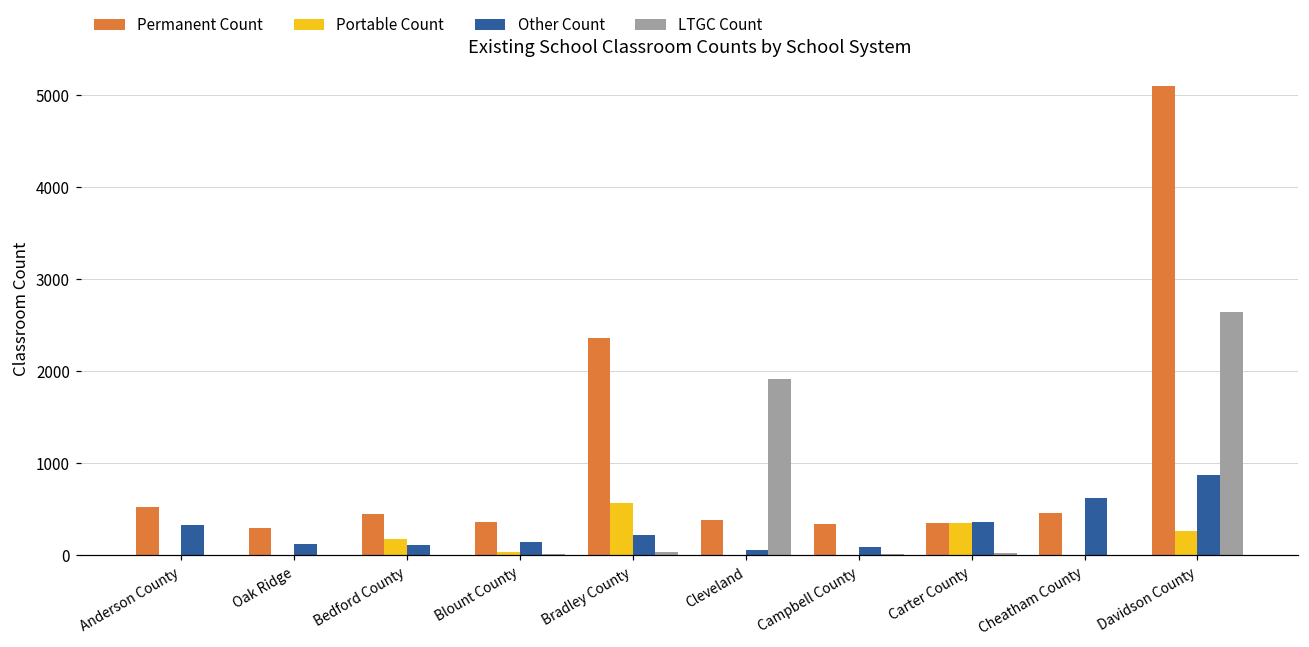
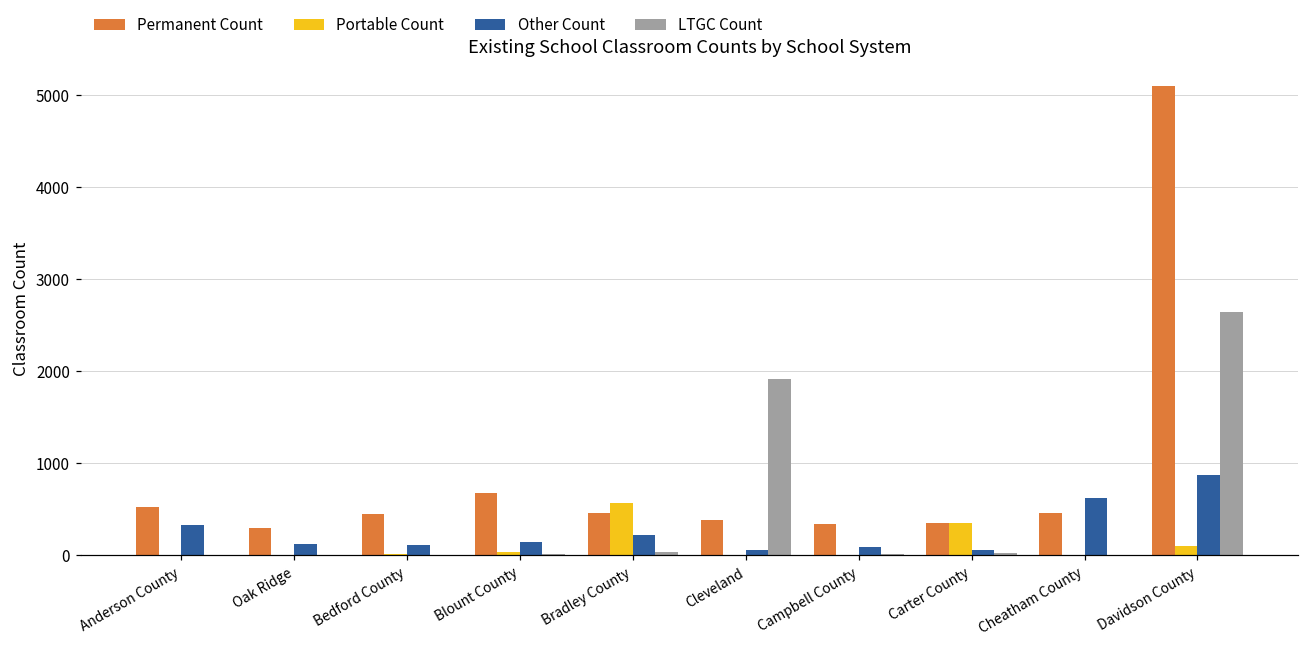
Portable Count, Bedford County: 200 -> 0
Permanent Count, Blount County: 400 -> 700
Permanent Count, Bradley County: 2400 -> 500
Other Count, Carter County: 400 -> 100
Portable Count, Davidson County: 300 -> 100
